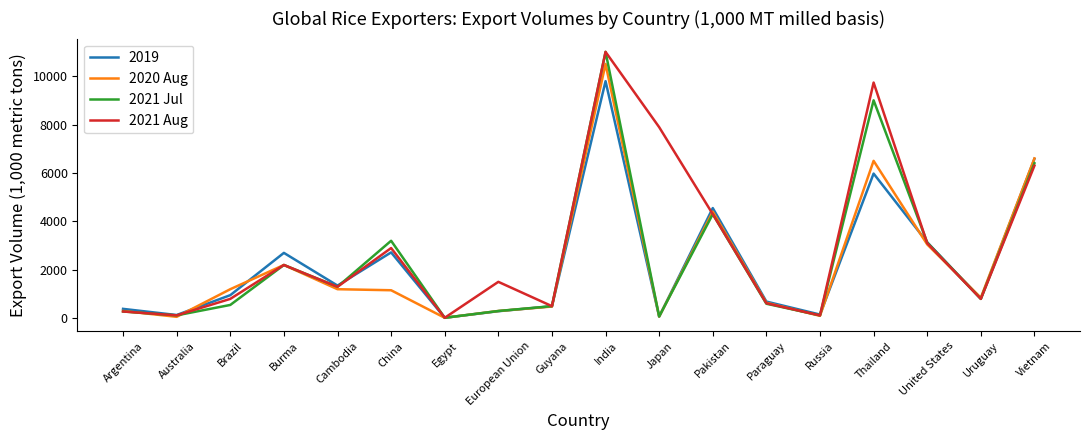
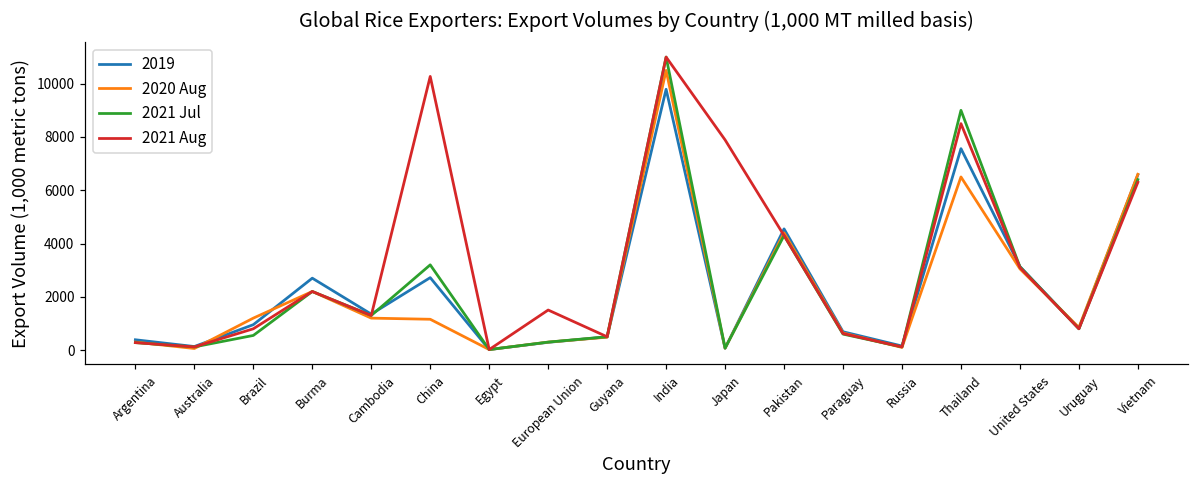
2021 Aug, China: 2900 -> 10300
2019, Thailand: 6000 -> 7600
2021 Aug, Thailand: 9700 -> 8500
